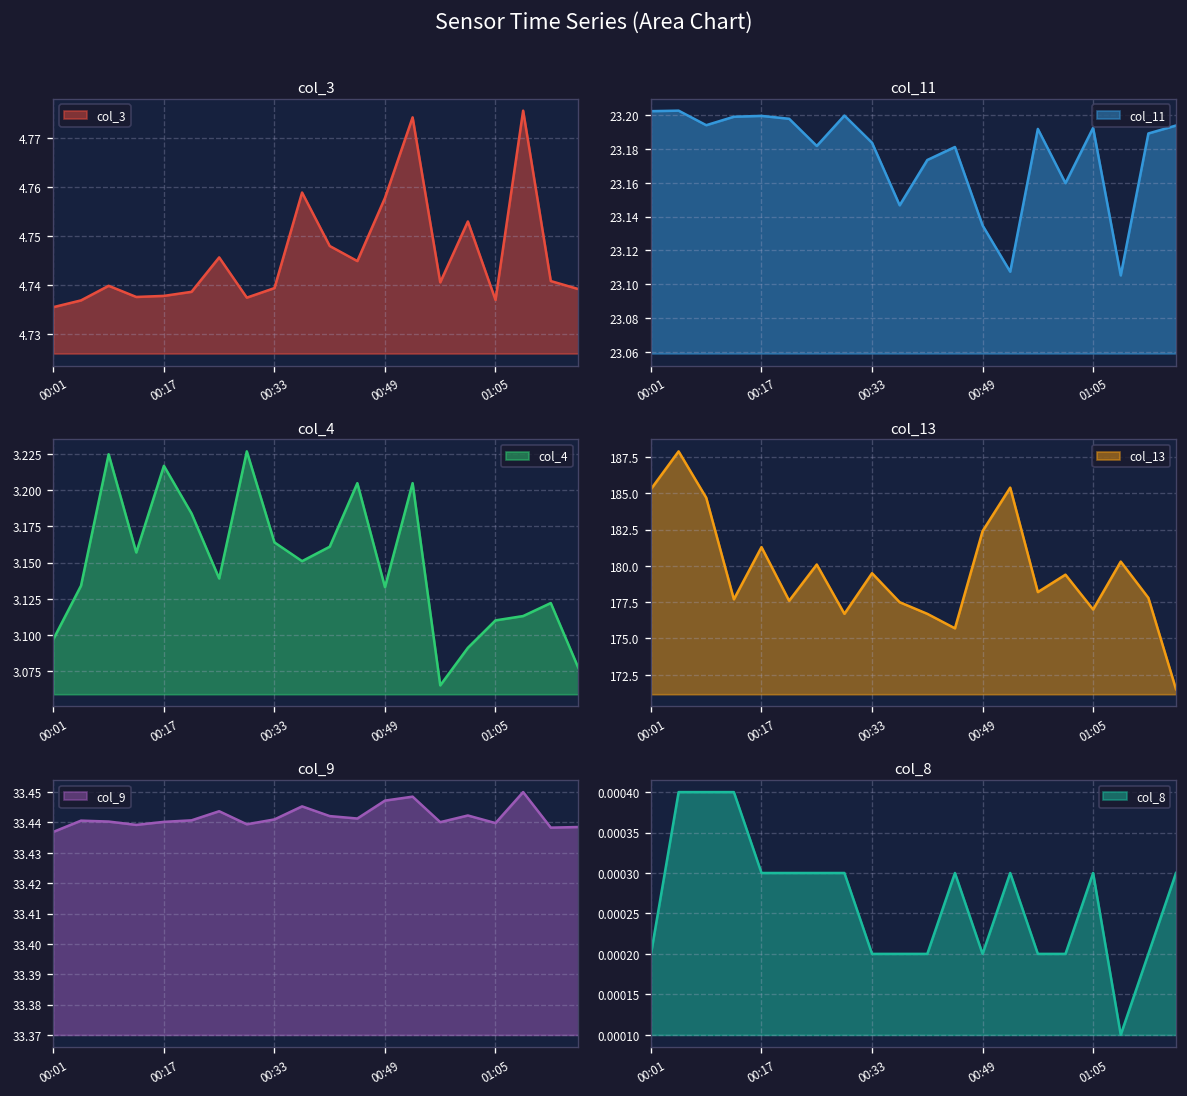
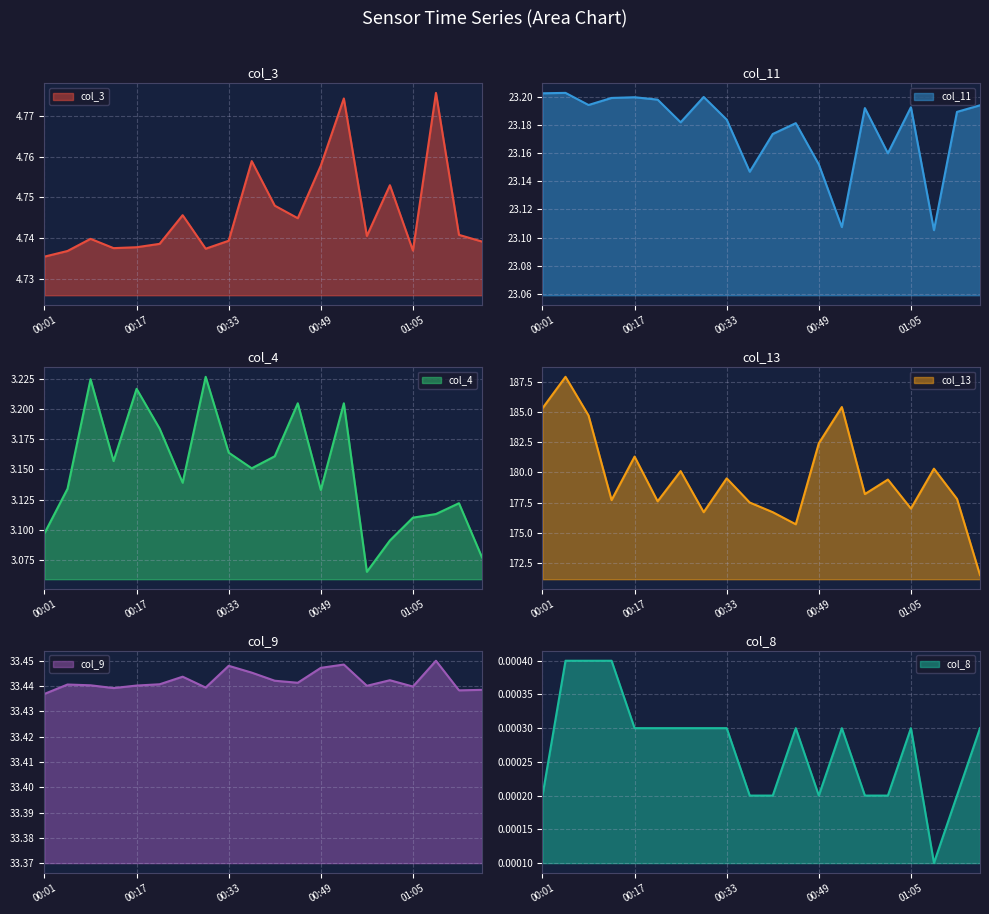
col_11, 00:49: 23.135 -> 23.152
col_9, 00:33: 33.441 -> 33.448
col_8, 00:33: 0.0002 -> 0.0003
